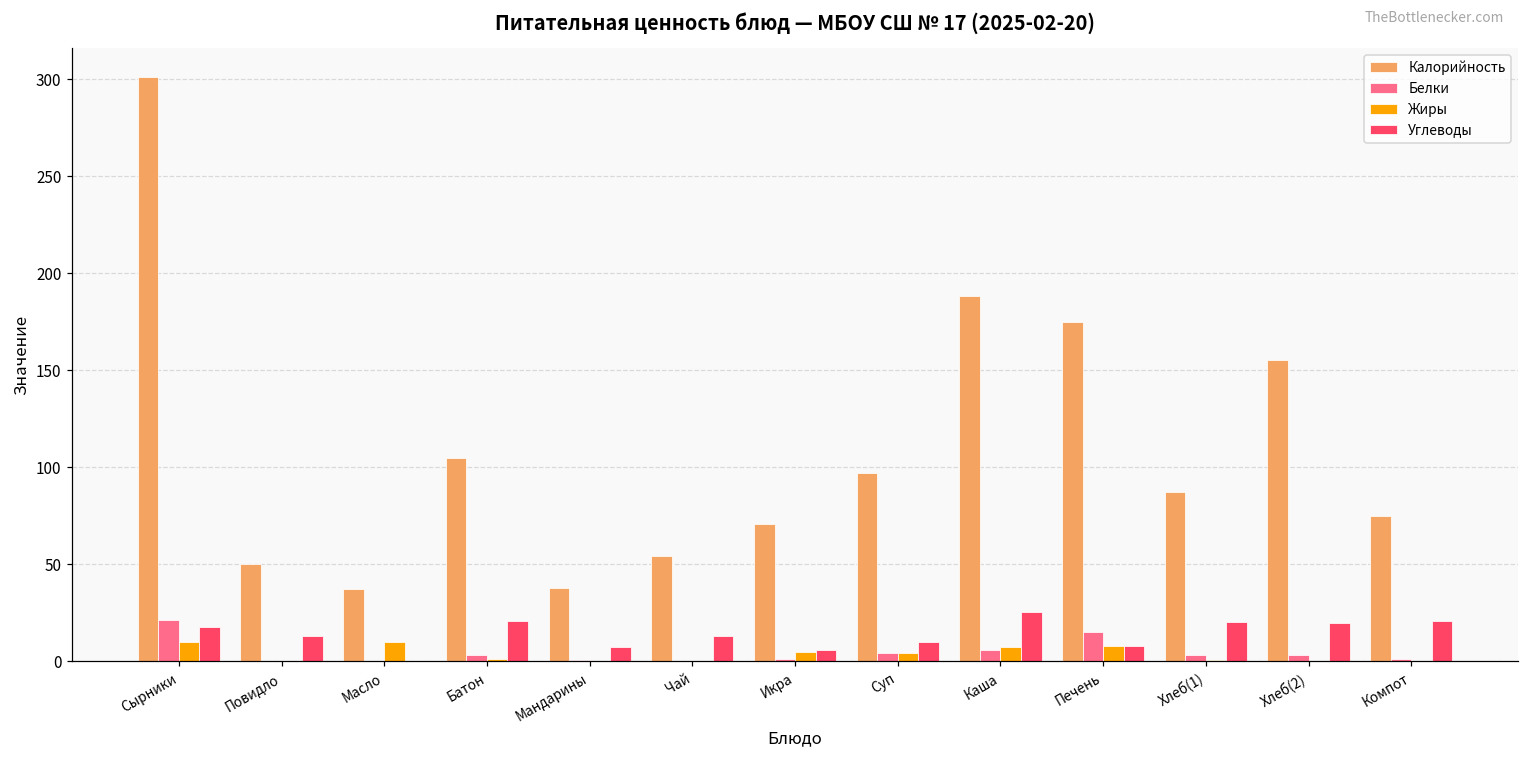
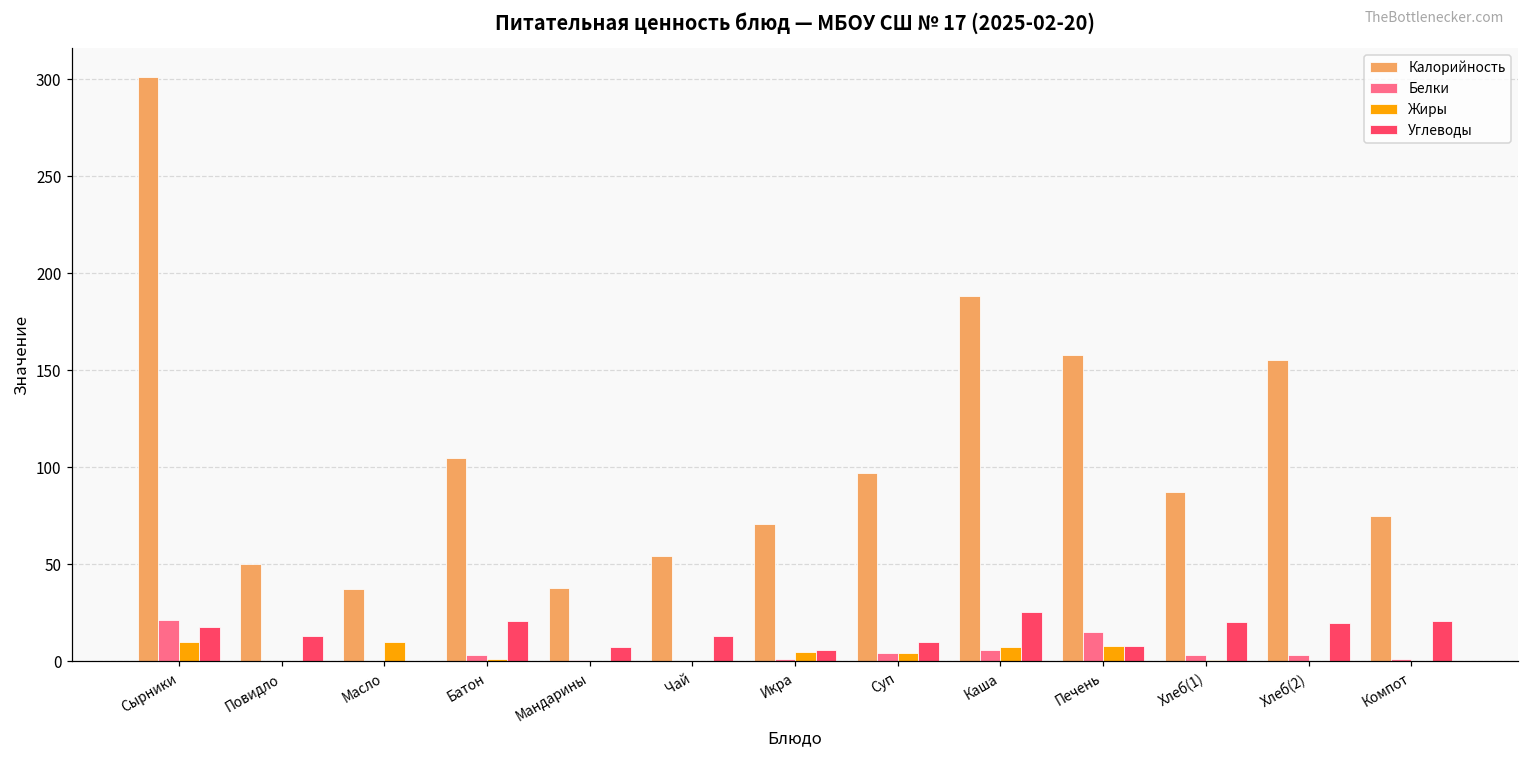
Калорийность, Печень: 175 -> 158
